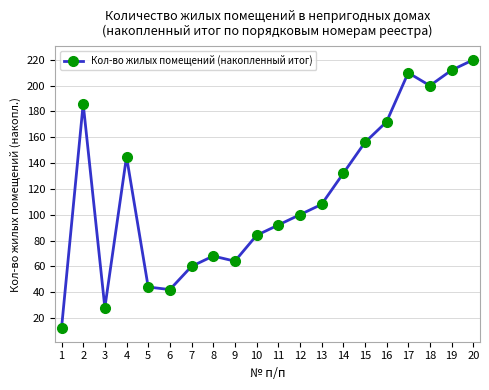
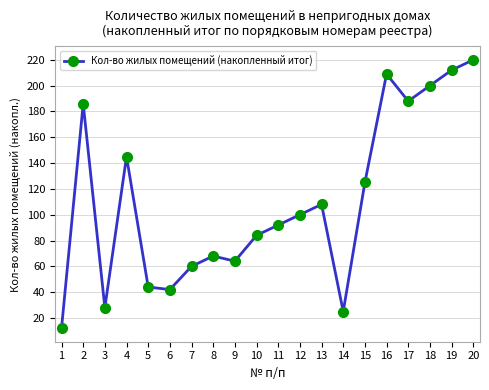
14: 132 -> 25
15: 156 -> 125
16: 172 -> 209
17: 210 -> 188
